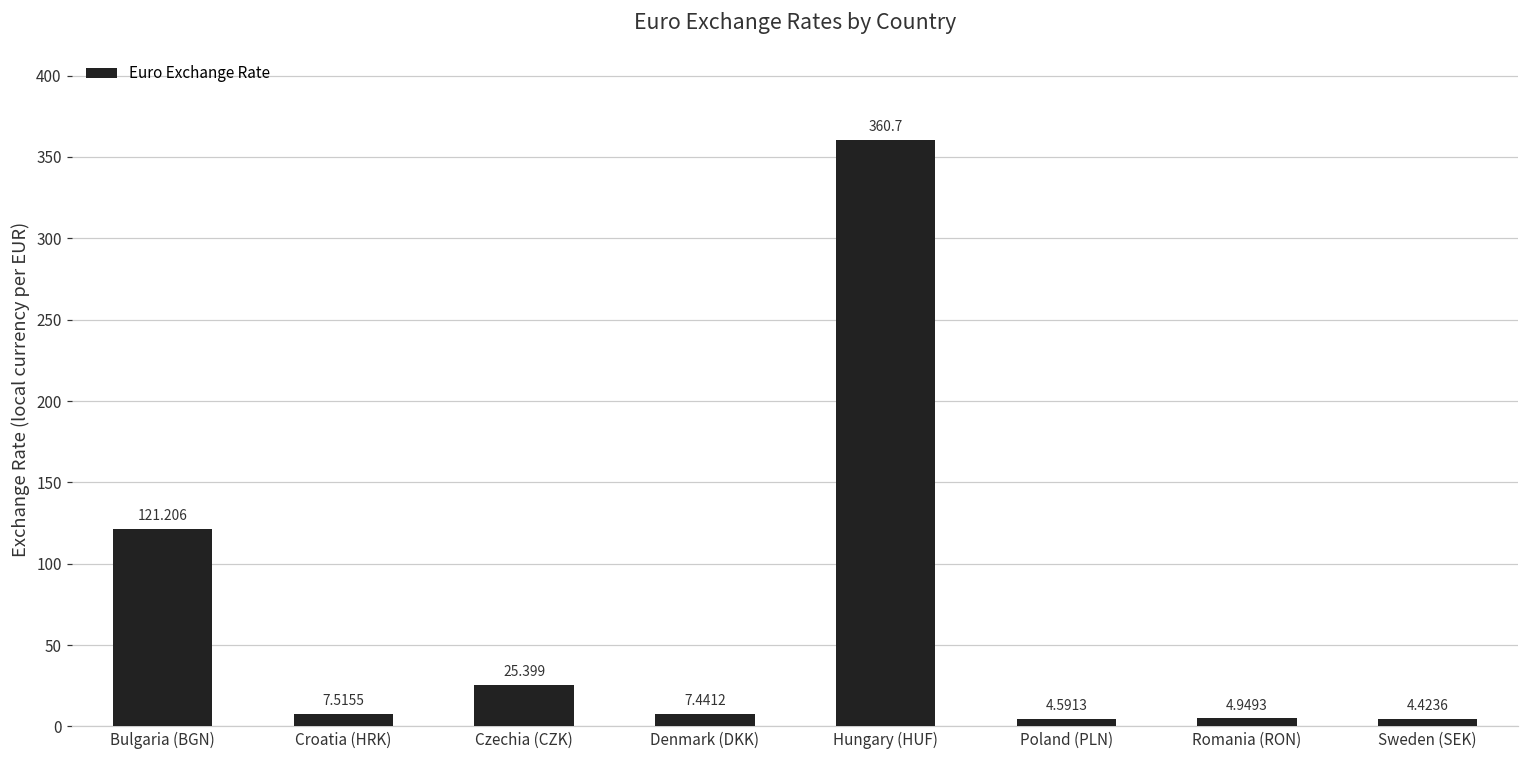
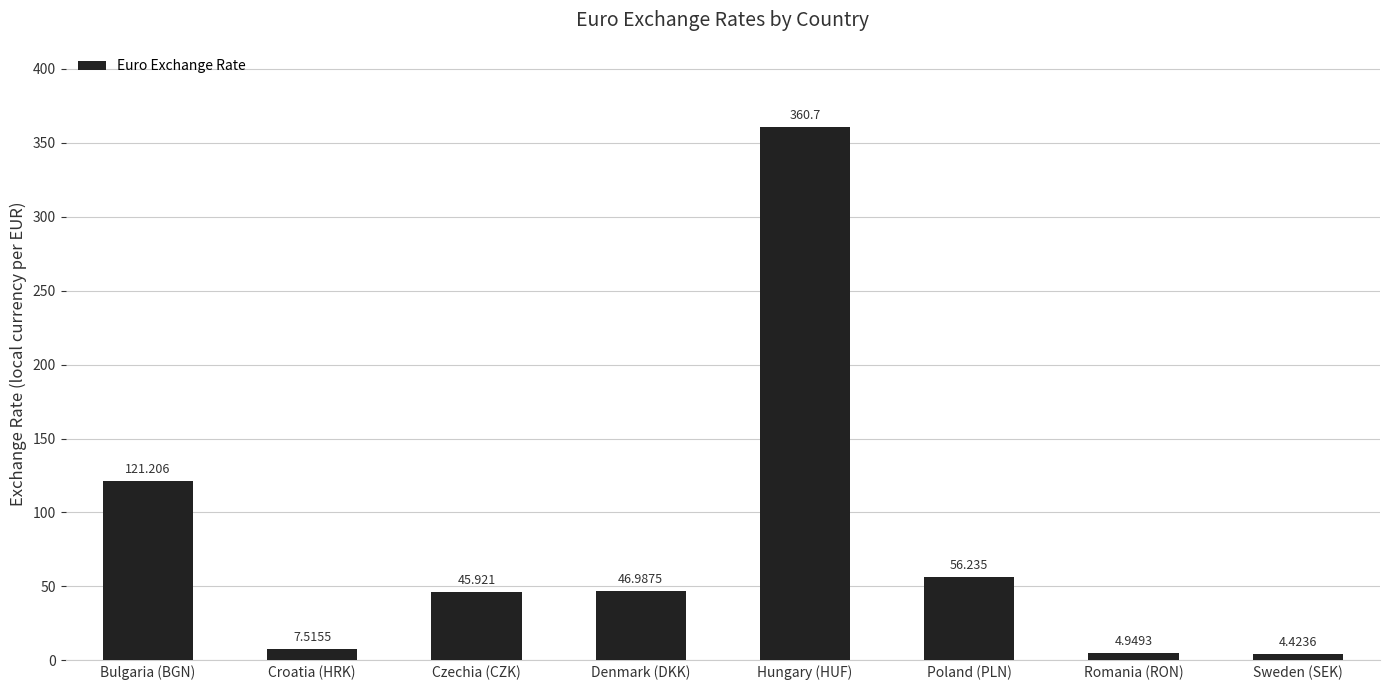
Czechia (CZK): 25.399 -> 45.921
Denmark (DKK): 7.4412 -> 46.9875
Poland (PLN): 4.5913 -> 56.235
